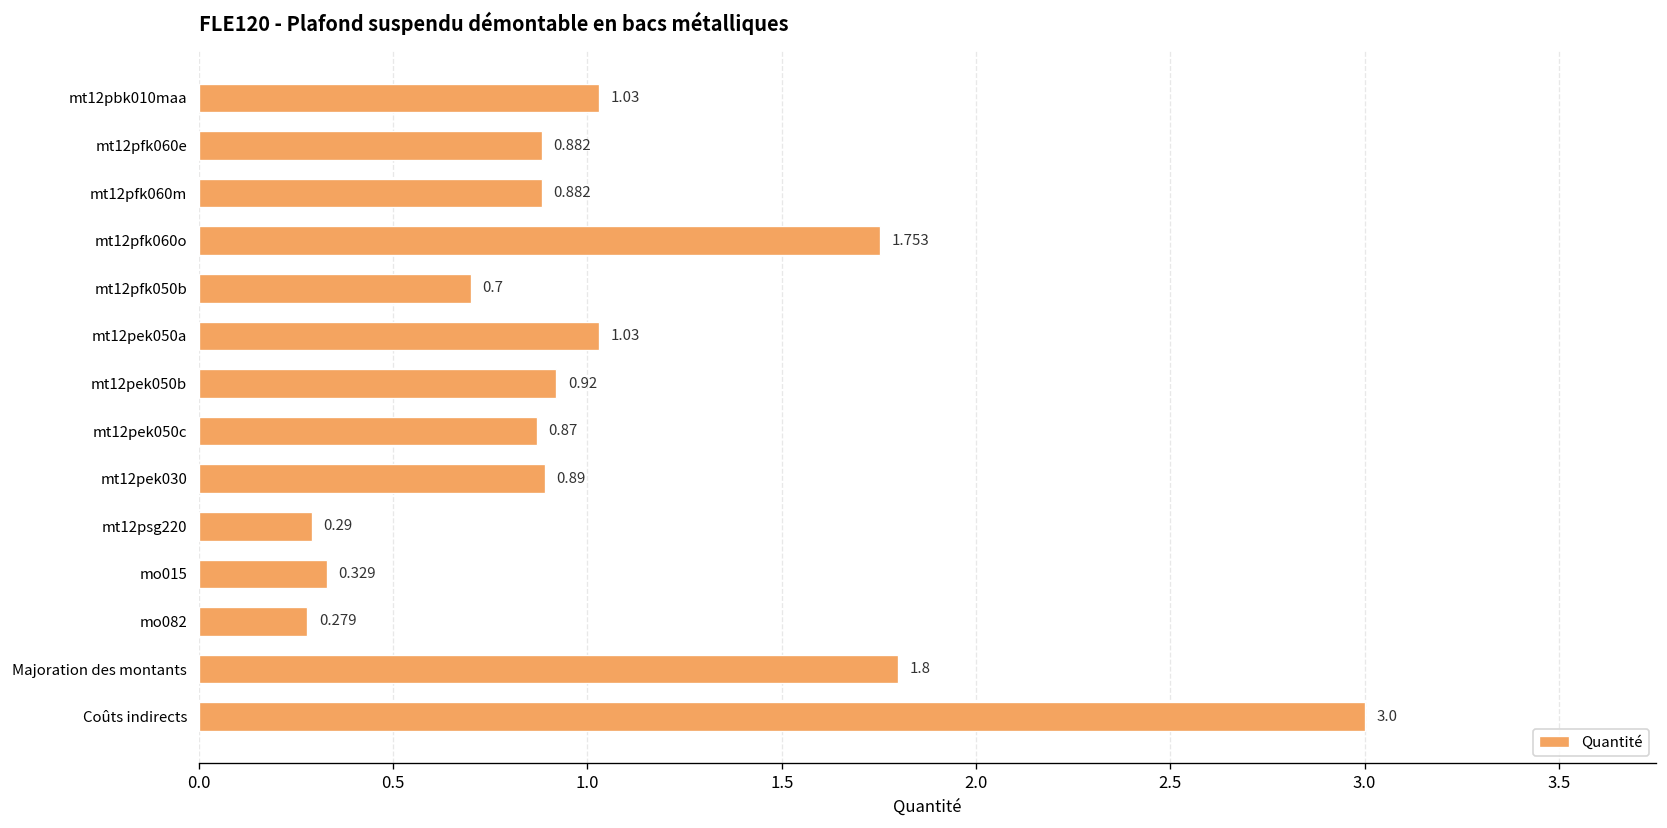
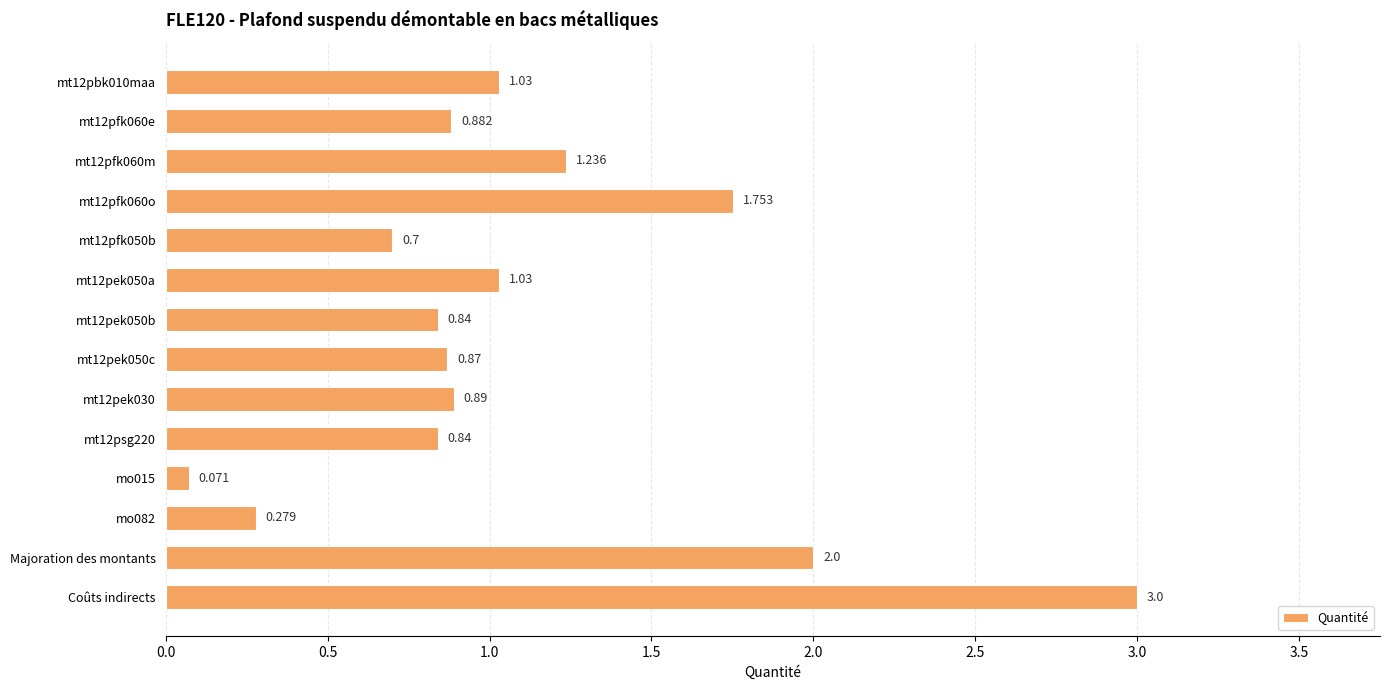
mt12pfk060m: 0.882 -> 1.236
mt12pek050b: 0.92 -> 0.84
mt12psg220: 0.29 -> 0.84
mo015: 0.329 -> 0.071
Majoration des montants: 1.8 -> 2.0
